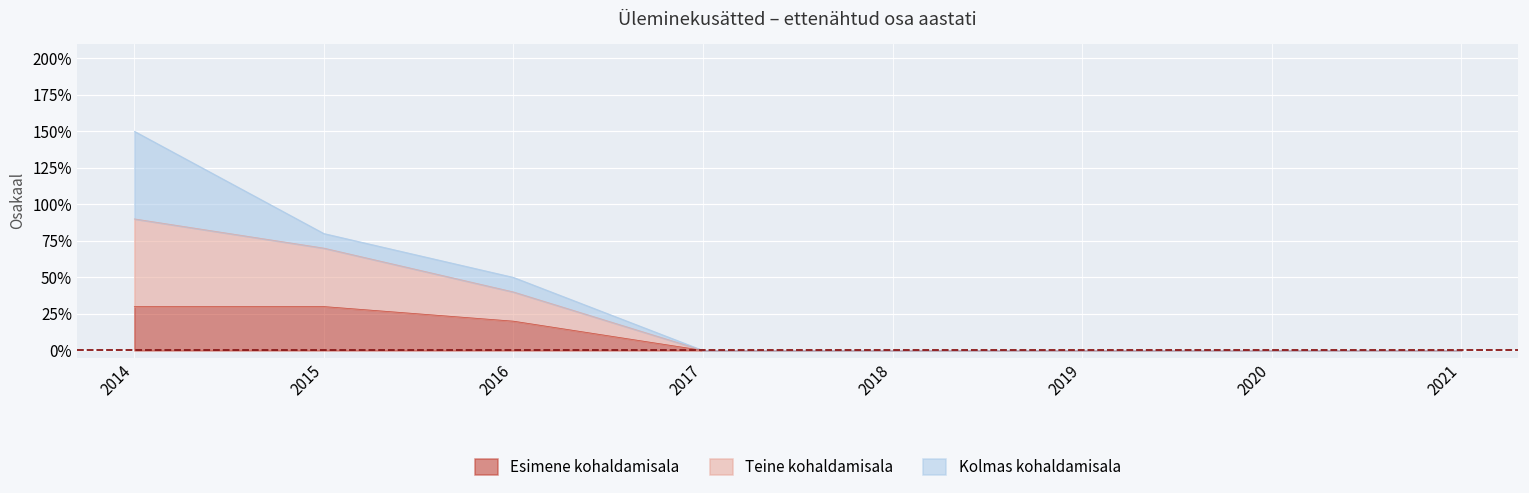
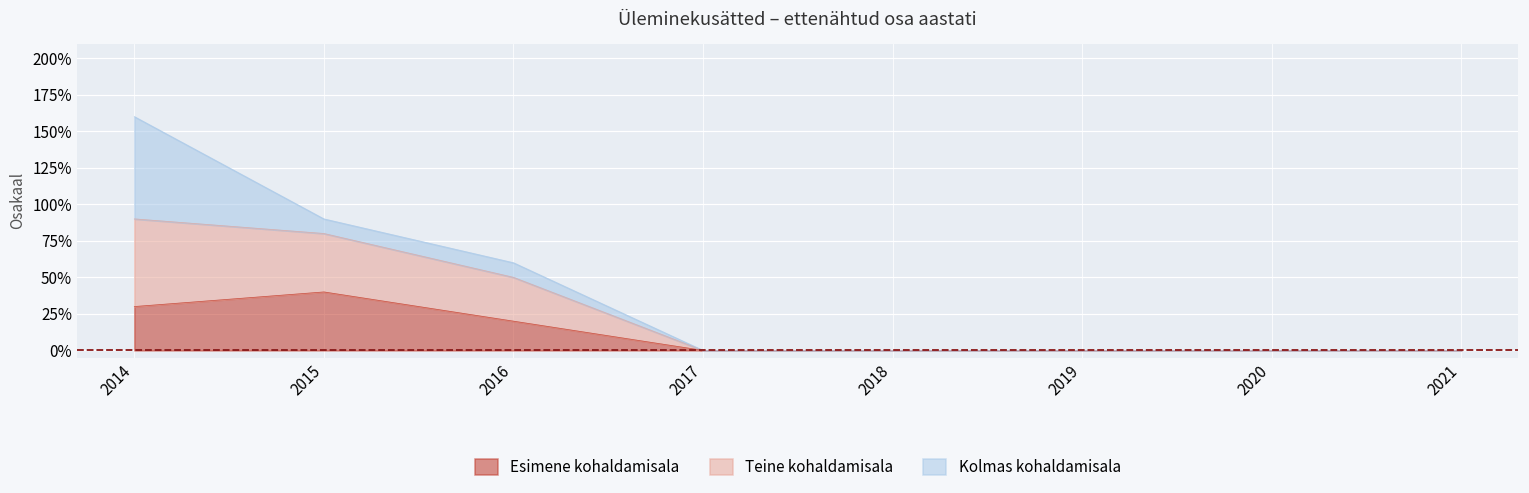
Kolmas kohaldamisala, 2014: 60% -> 70%
Esimene kohaldamisala, 2015: 30% -> 40%
Teine kohaldamisala, 2016: 20% -> 30%
